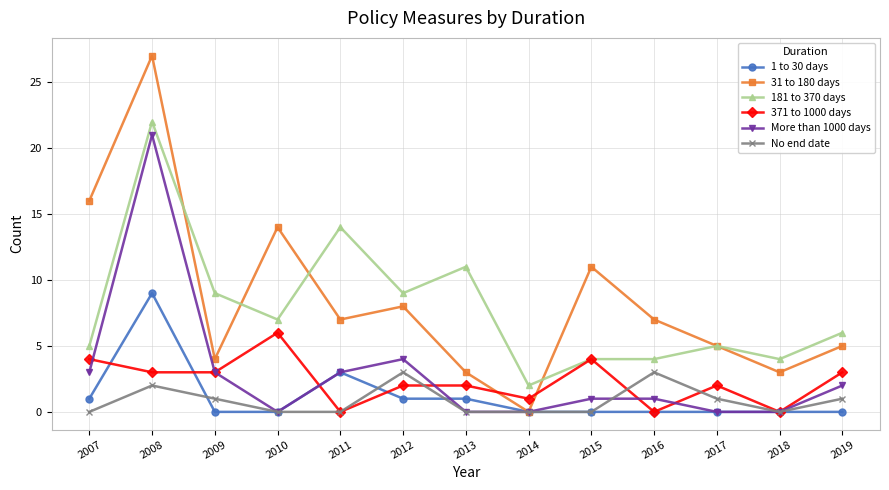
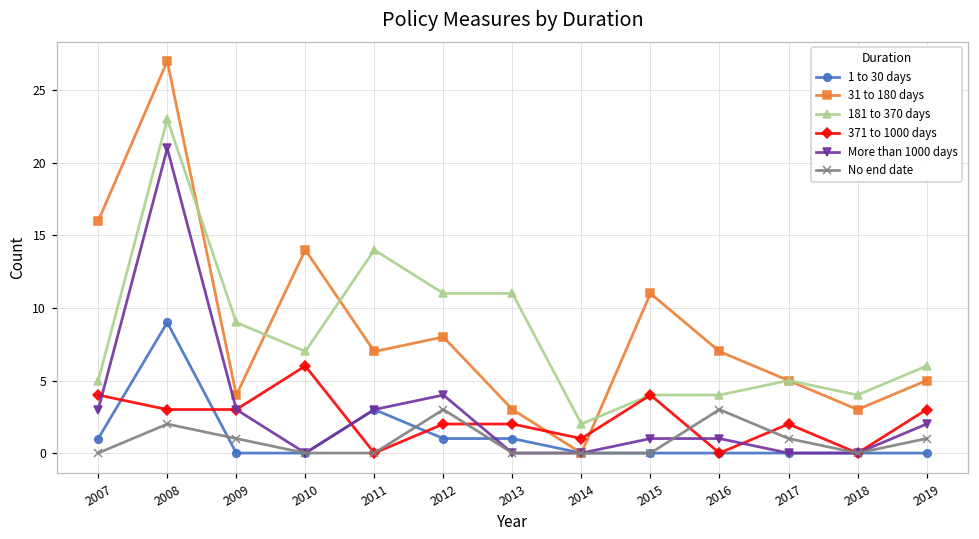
181 to 370 days, 2008: 22 -> 23
181 to 370 days, 2012: 9 -> 11
